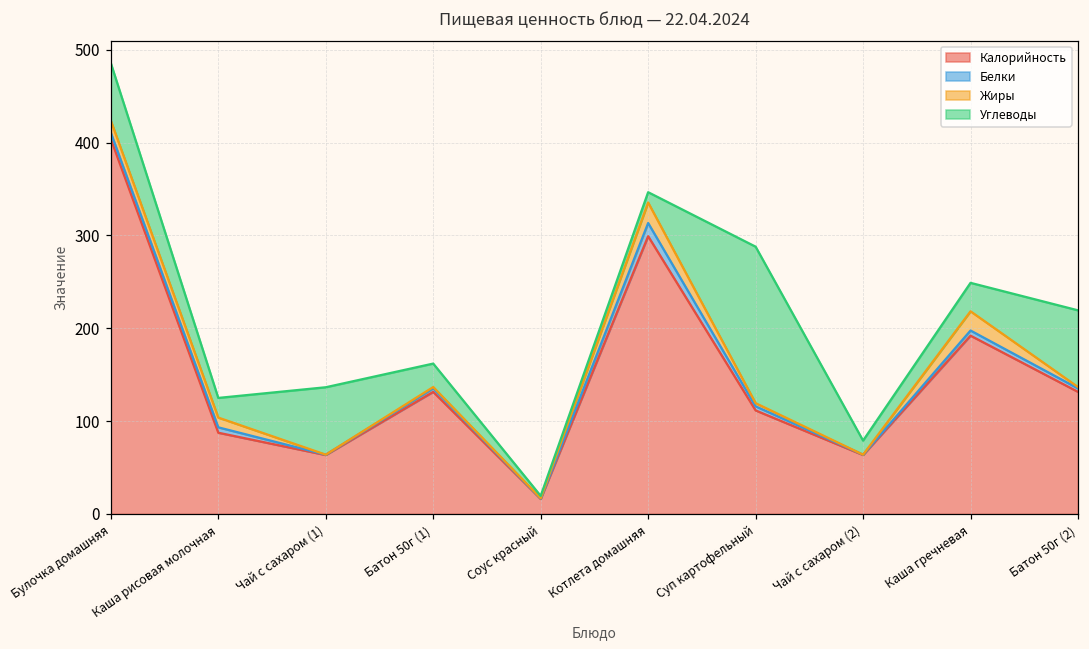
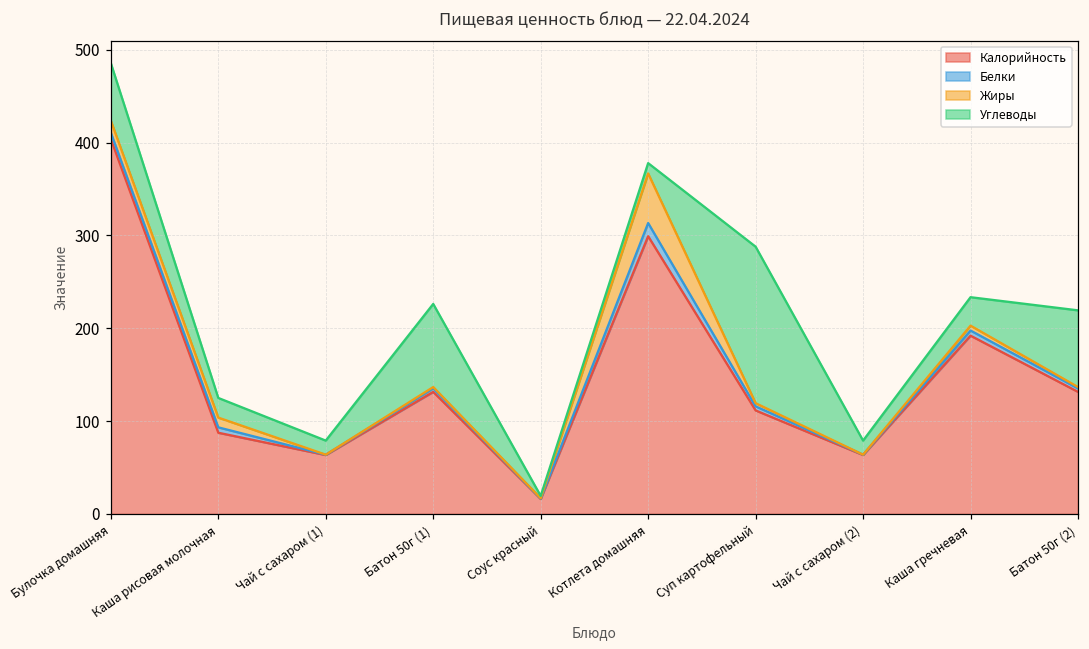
Углеводы, Чай с сахаром (1): 70 -> 20
Углеводы, Батон 50г (1): 30 -> 90
Жиры, Котлета домашняя: 20 -> 50
Жиры, Каша гречневая: 20 -> 10
